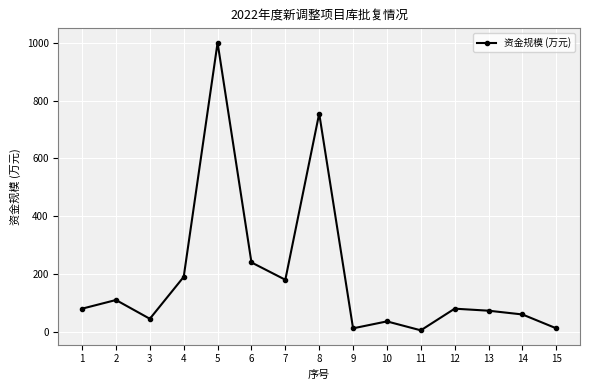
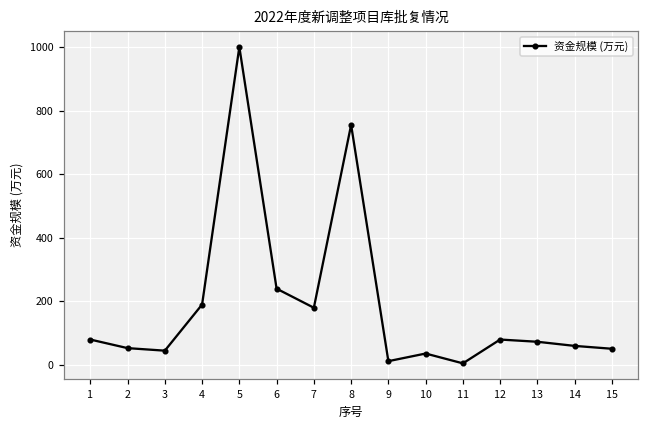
2: 110 -> 50
15: 10 -> 50
